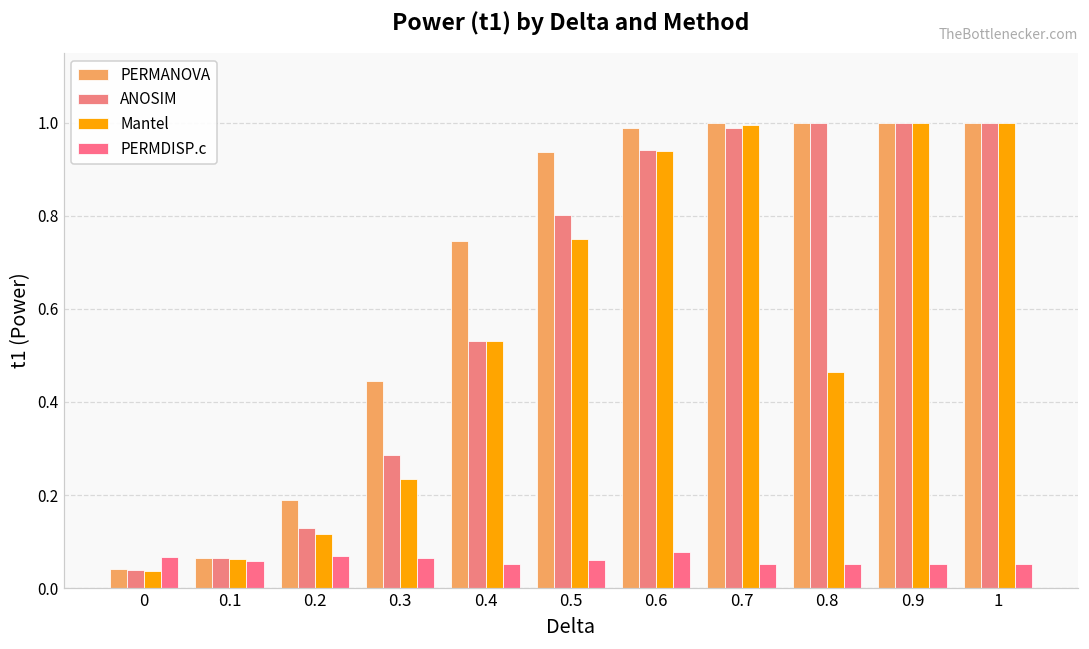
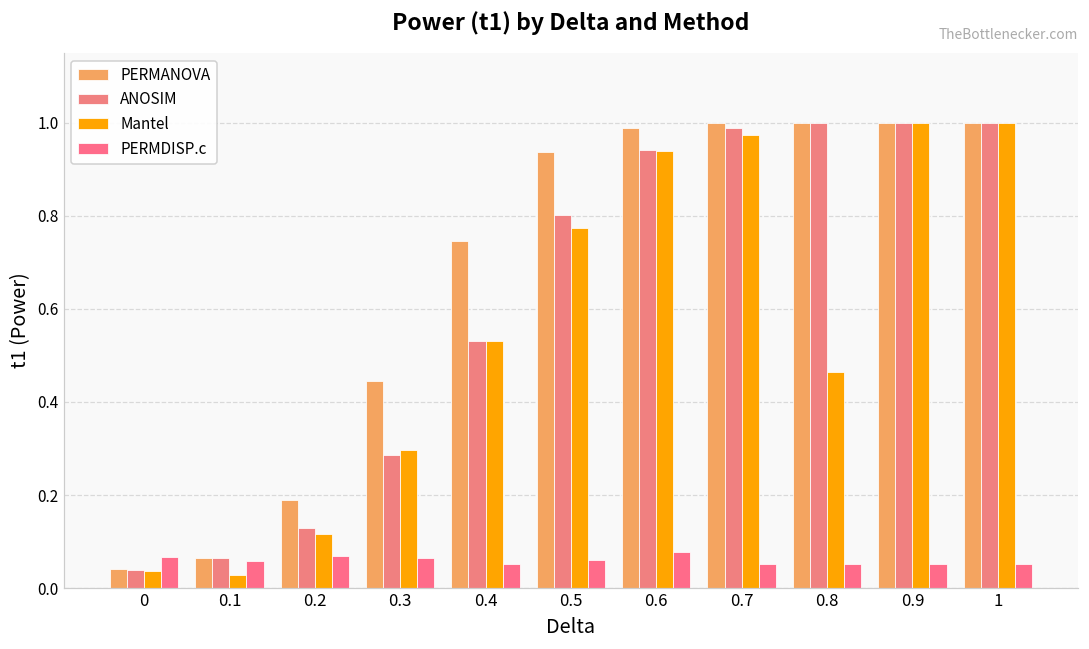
Mantel, 0.1: 0.06 -> 0.03
Mantel, 0.3: 0.23 -> 0.30
Mantel, 0.5: 0.75 -> 0.78
Mantel, 0.7: 1.00 -> 0.97
